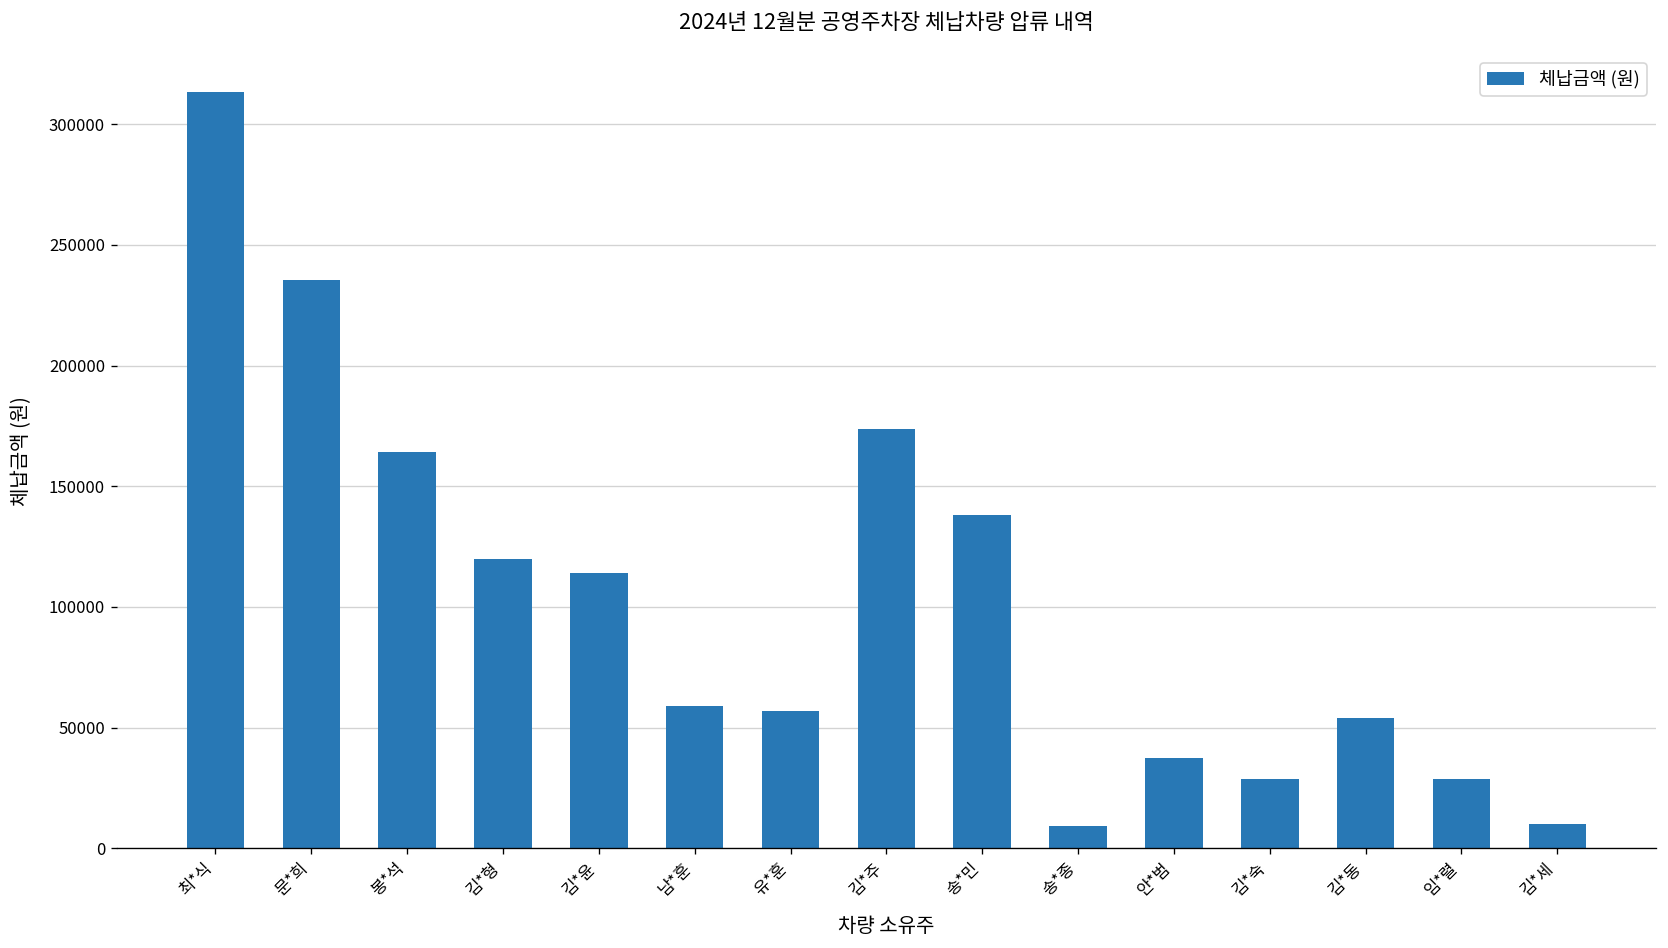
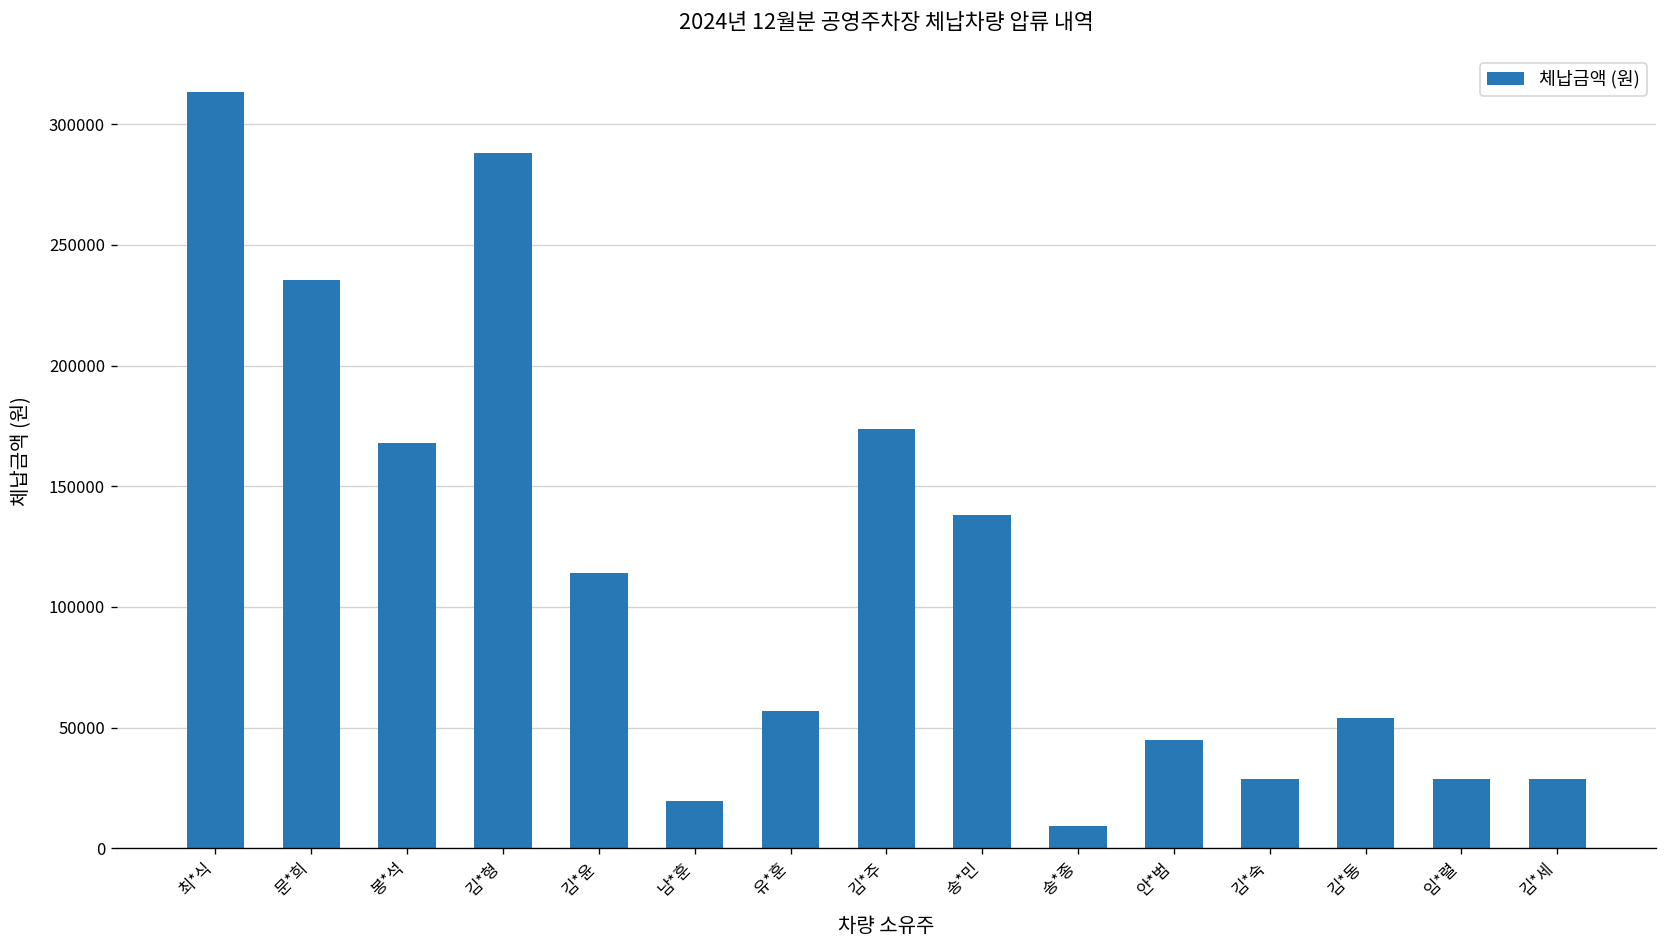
봉*석: 164000 -> 168000
김*형: 120000 -> 288000
남*훈: 59000 -> 19000
안*범: 37000 -> 45000
김*세: 10000 -> 29000
